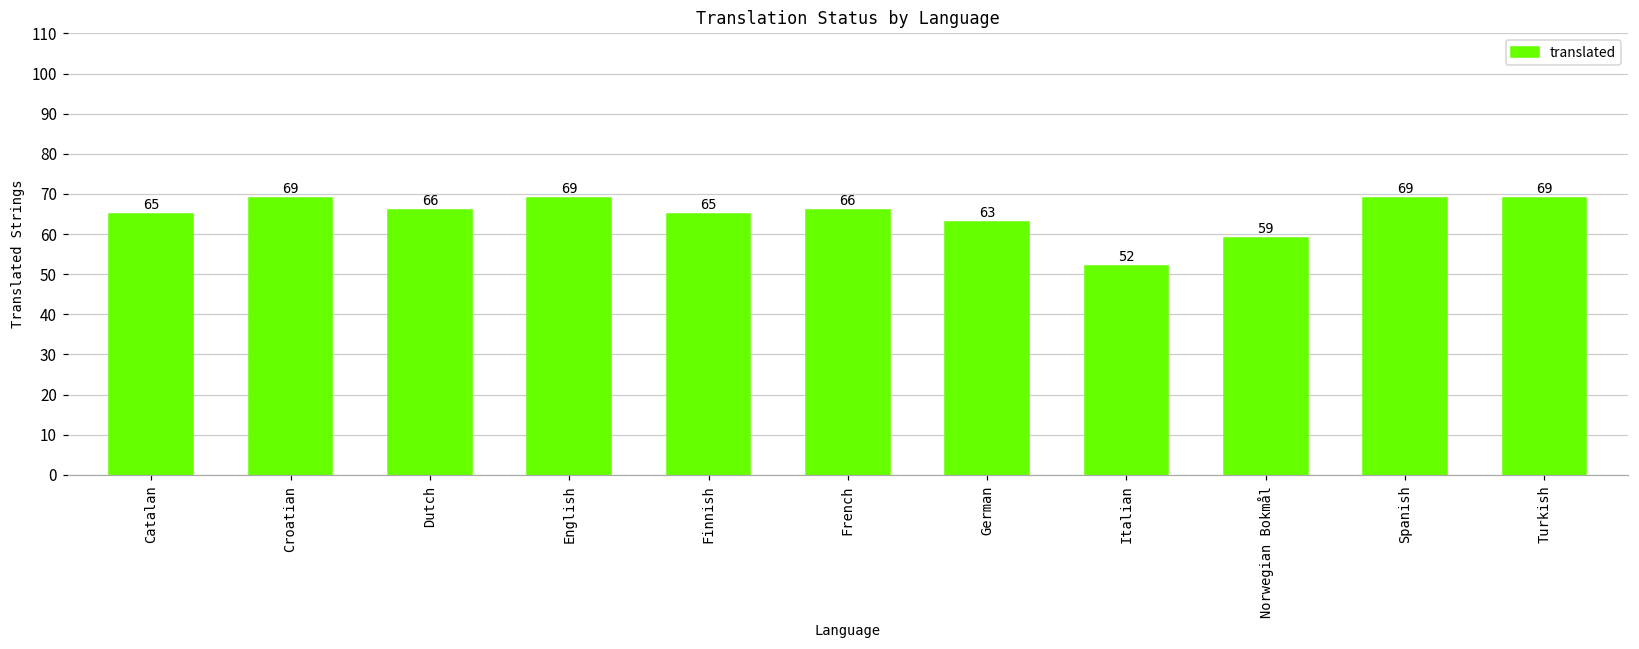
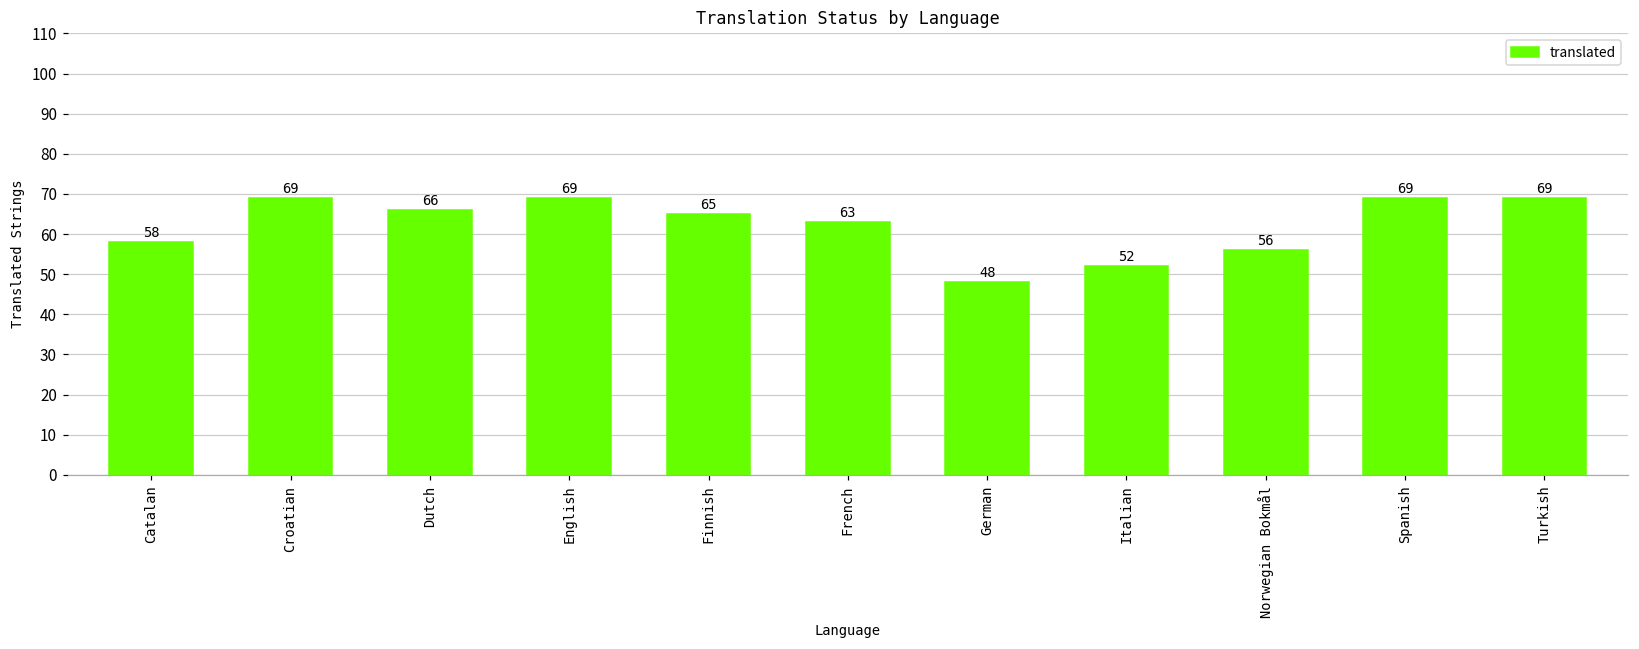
Catalan: 65 -> 58
French: 66 -> 63
German: 63 -> 48
Norwegian Bokmål: 59 -> 56
